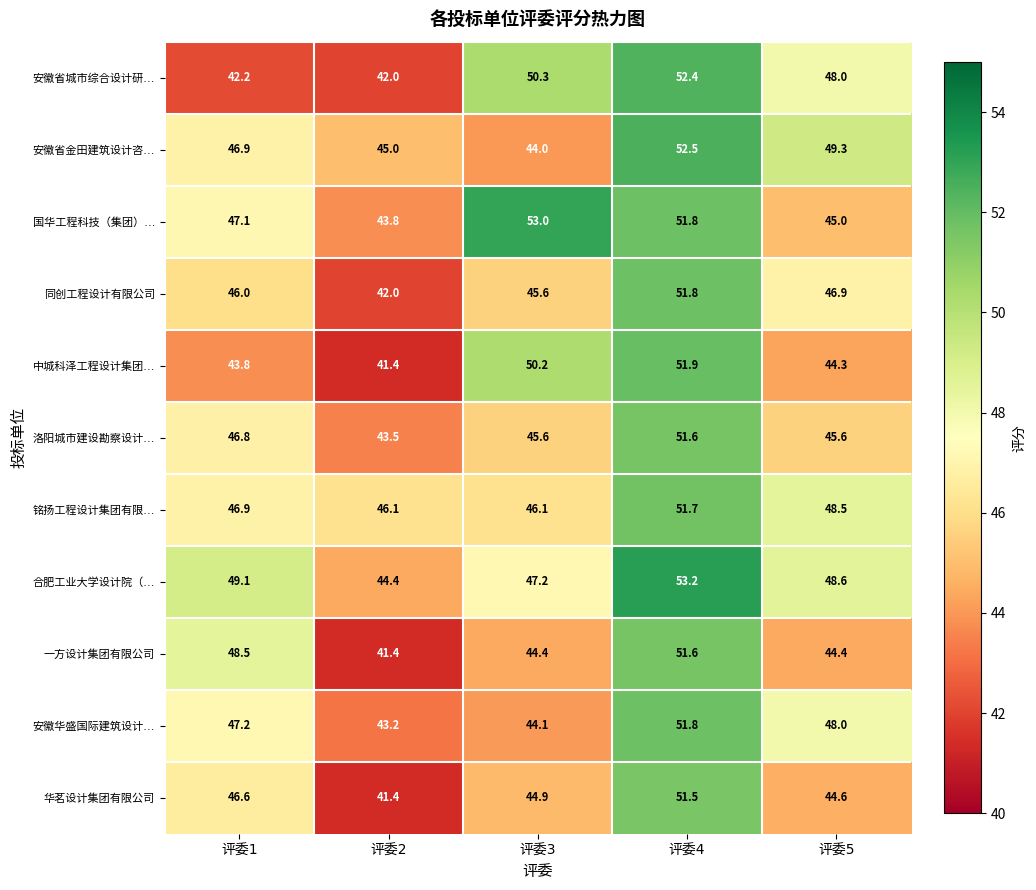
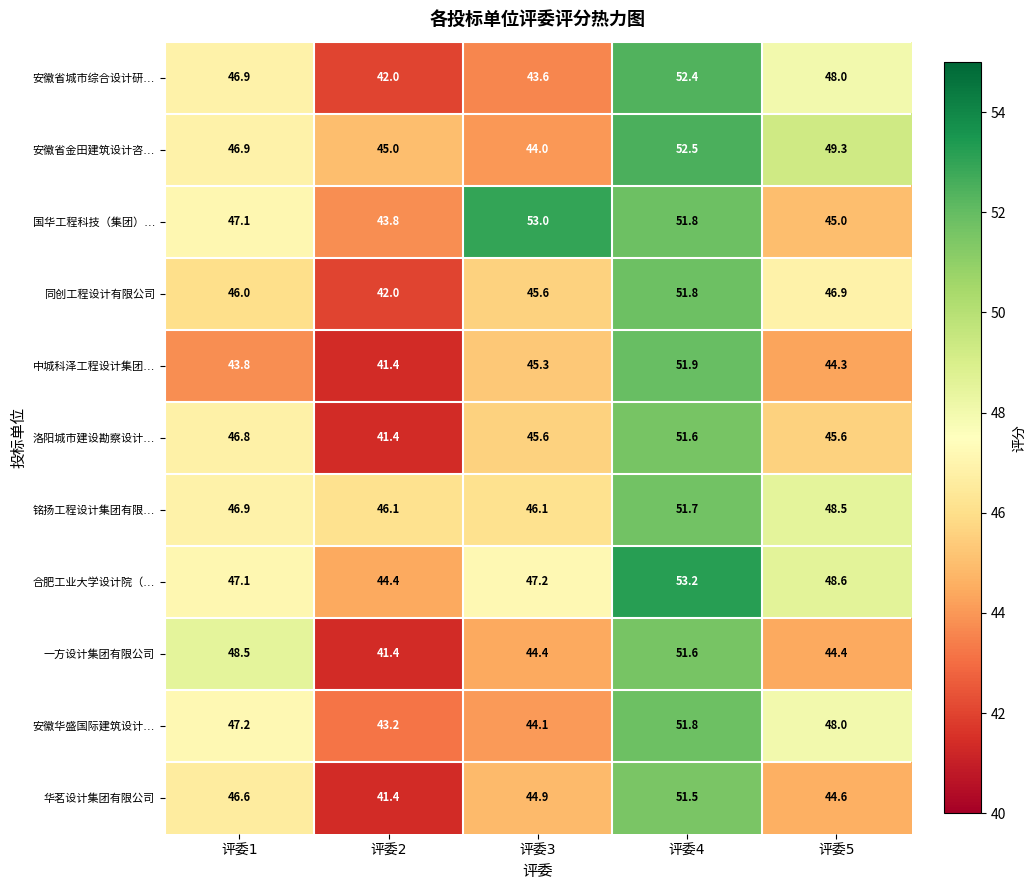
安徽省城市综合设计研…, 评委1: 42.2 -> 46.9
安徽省城市综合设计研…, 评委3: 50.3 -> 43.6
中城科泽工程设计集团…, 评委3: 50.2 -> 45.3
洛阳城市建设勘察设计…, 评委2: 43.5 -> 41.4
合肥工业大学设计院（…, 评委1: 49.1 -> 47.1
